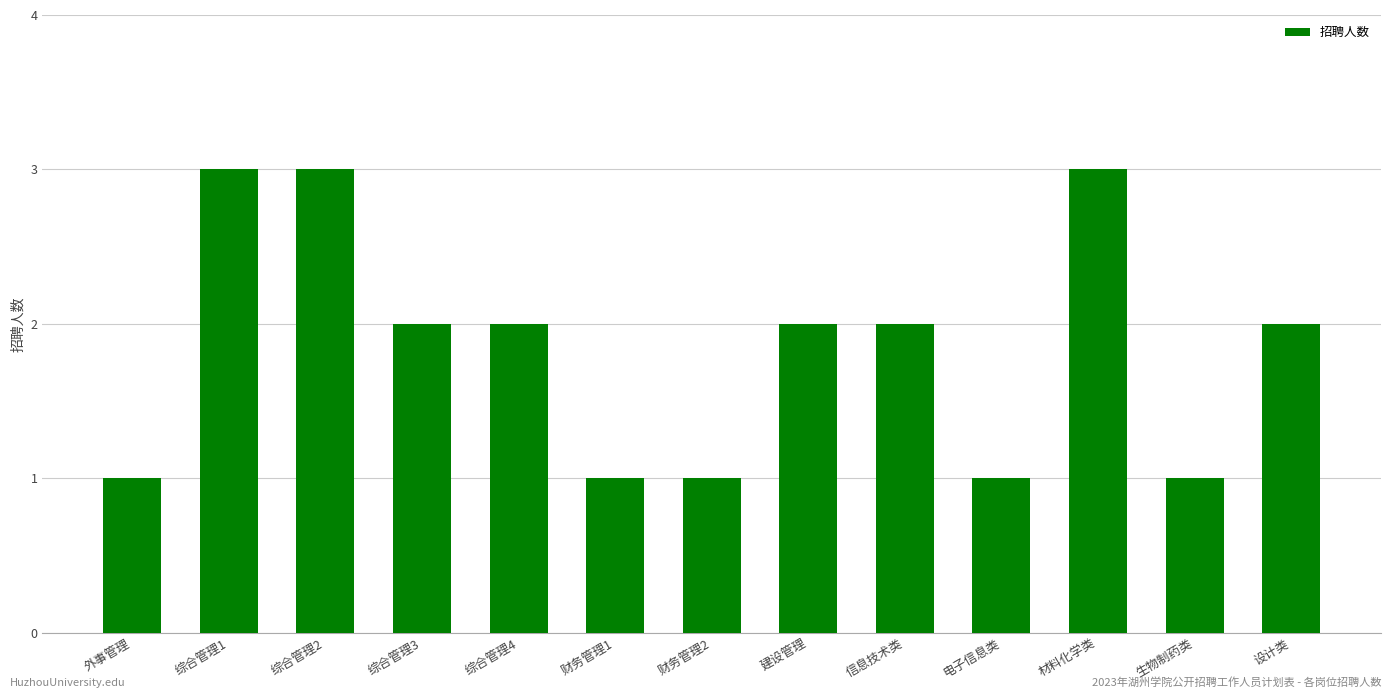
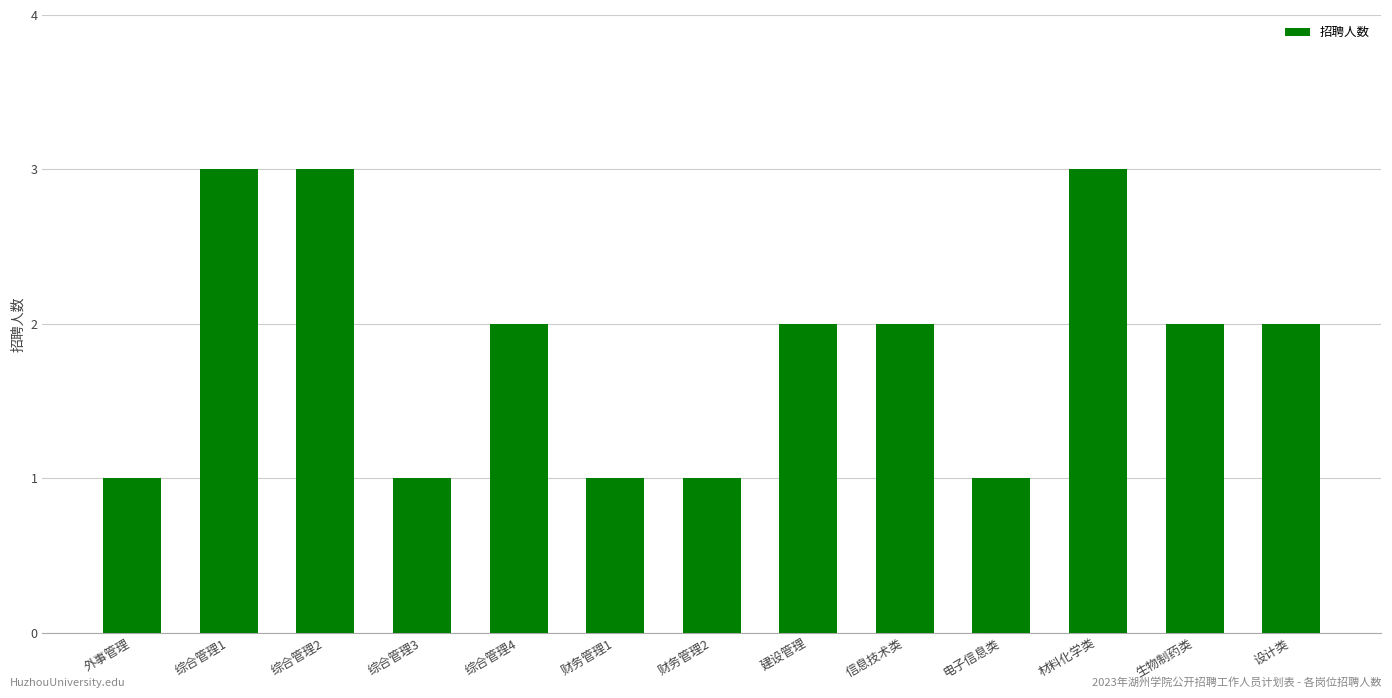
综合管理3: 2 -> 1
生物制药类: 1 -> 2
